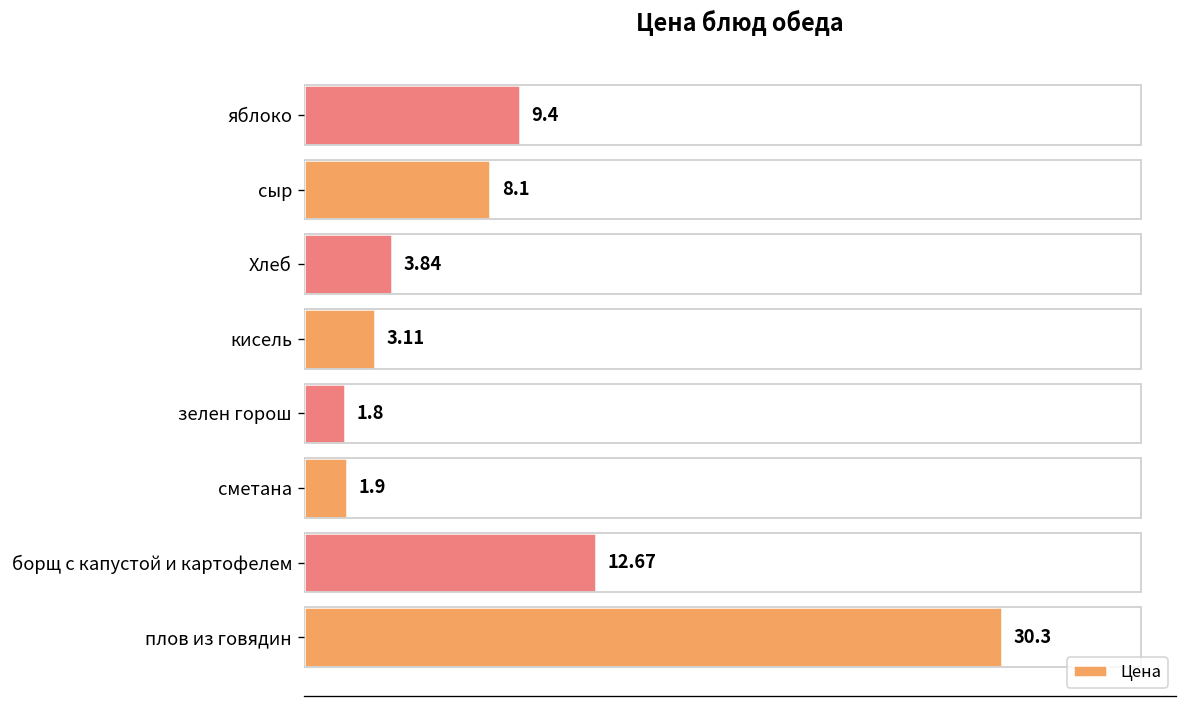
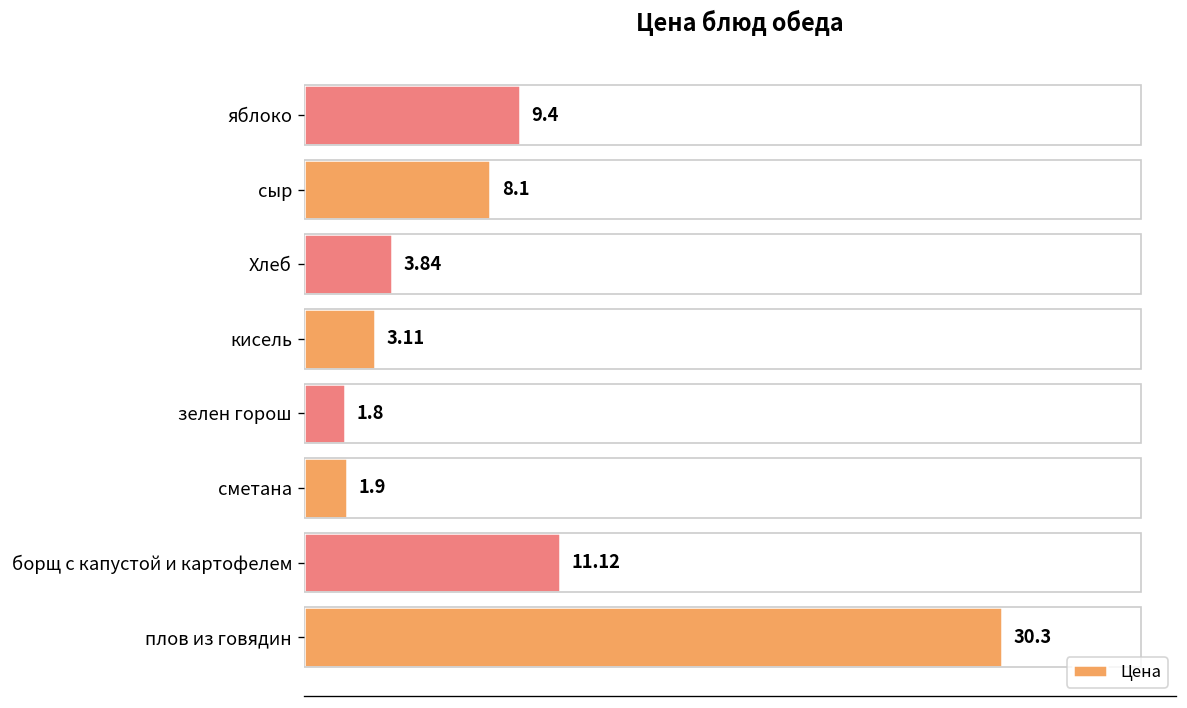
Цена, борщ с капустой и картофелем: 12.67 -> 11.12
